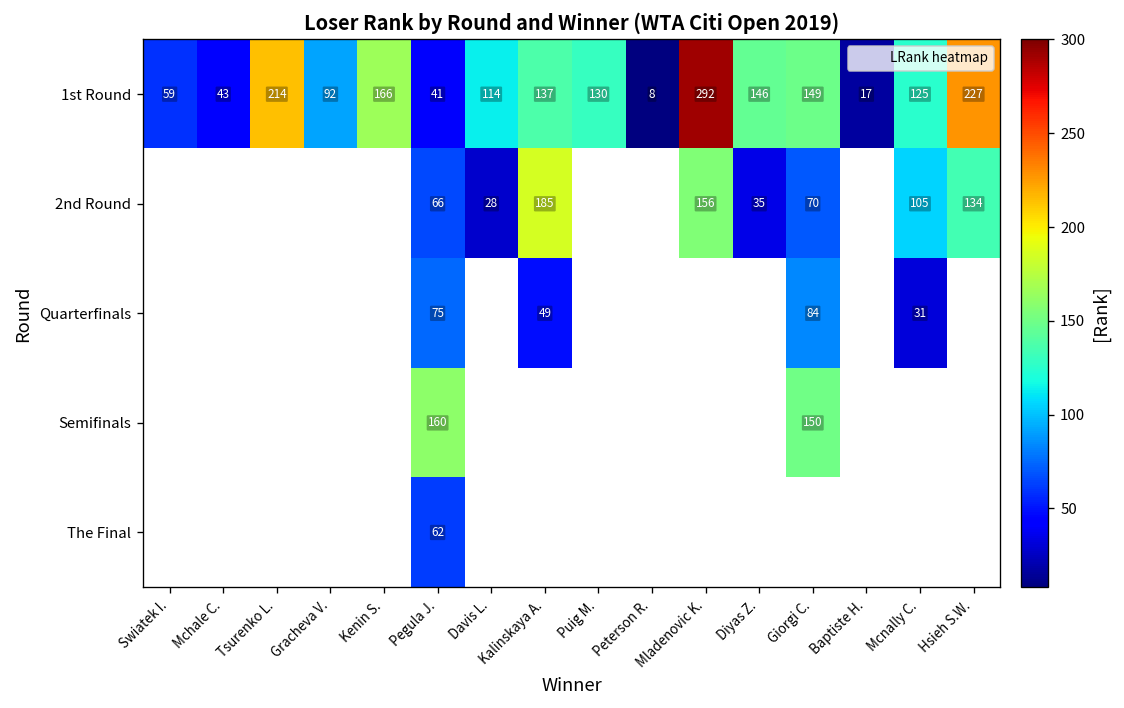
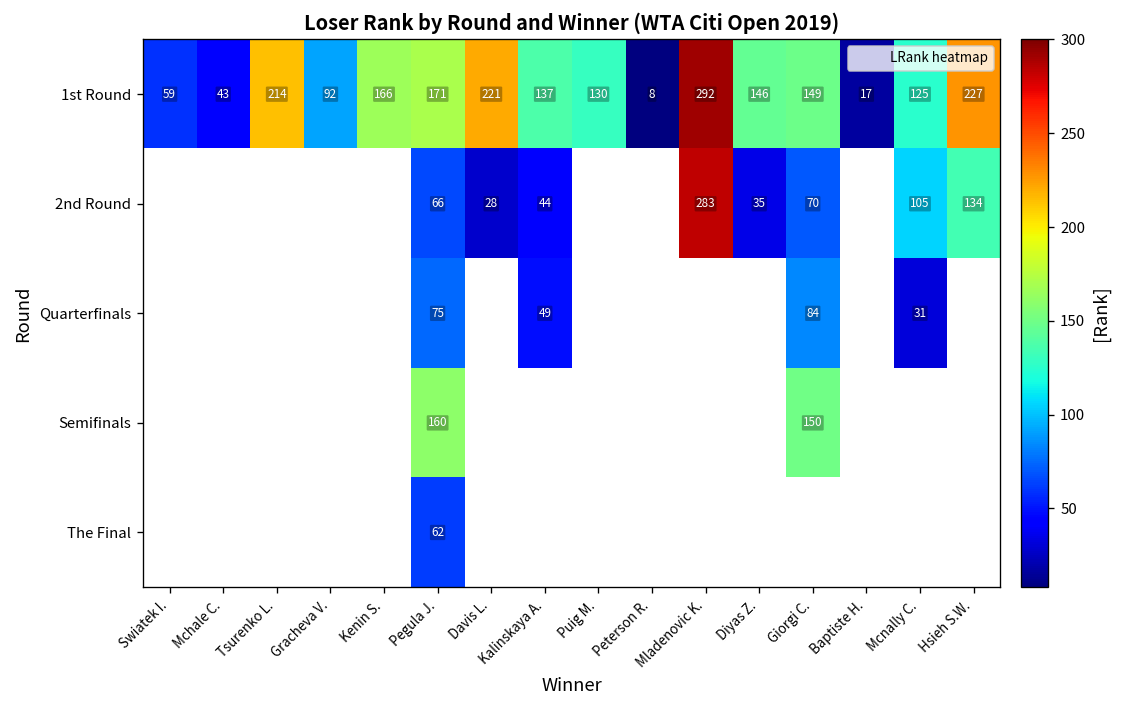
1st Round, Pegula J.: 41 -> 171
1st Round, Davis L.: 114 -> 221
2nd Round, Kalinskaya A.: 185 -> 44
2nd Round, Mladenovic K.: 156 -> 283
